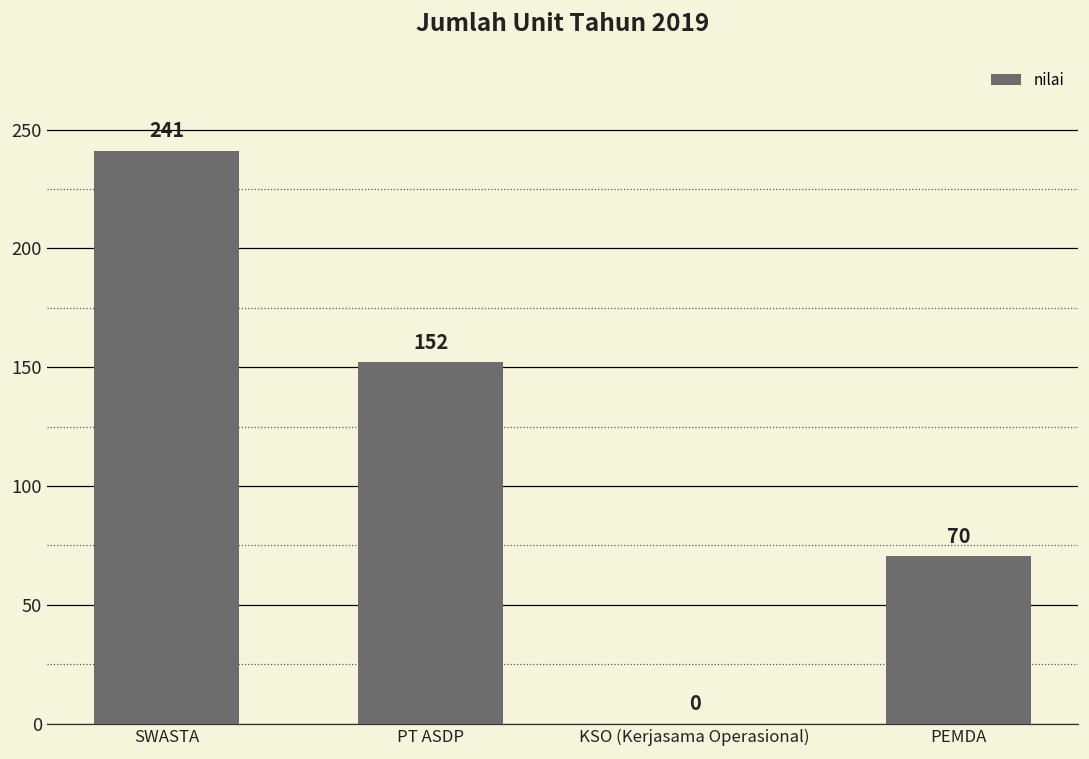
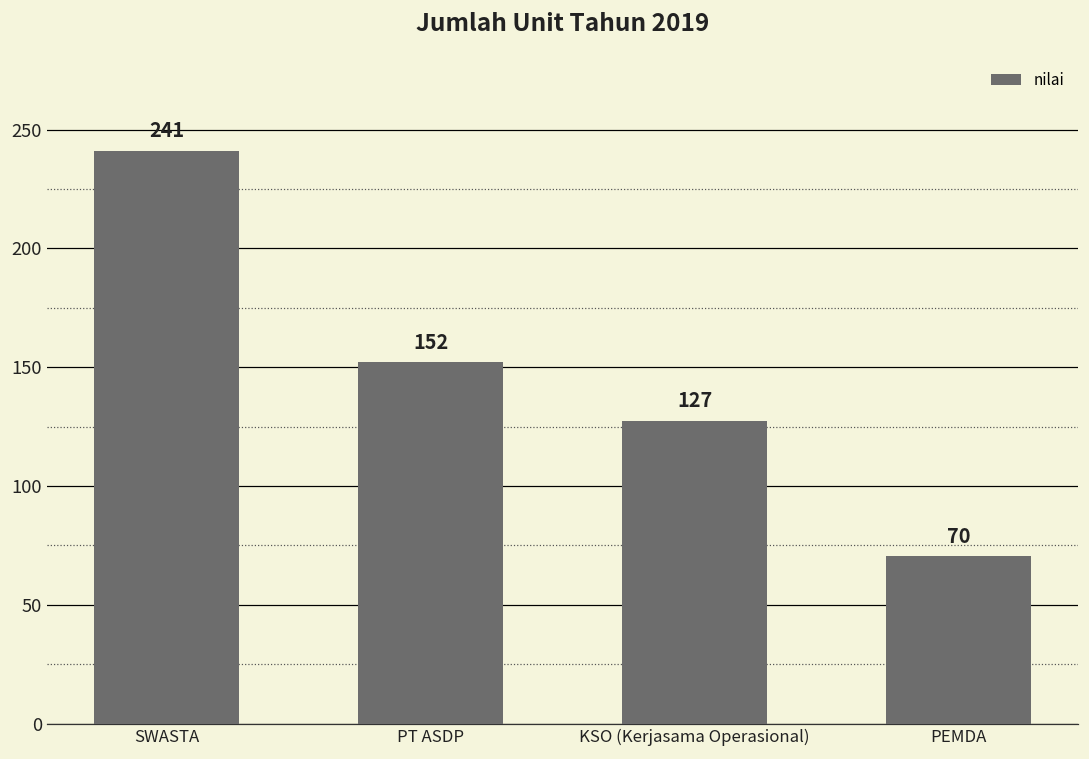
KSO (Kerjasama Operasional): 0 -> 127
